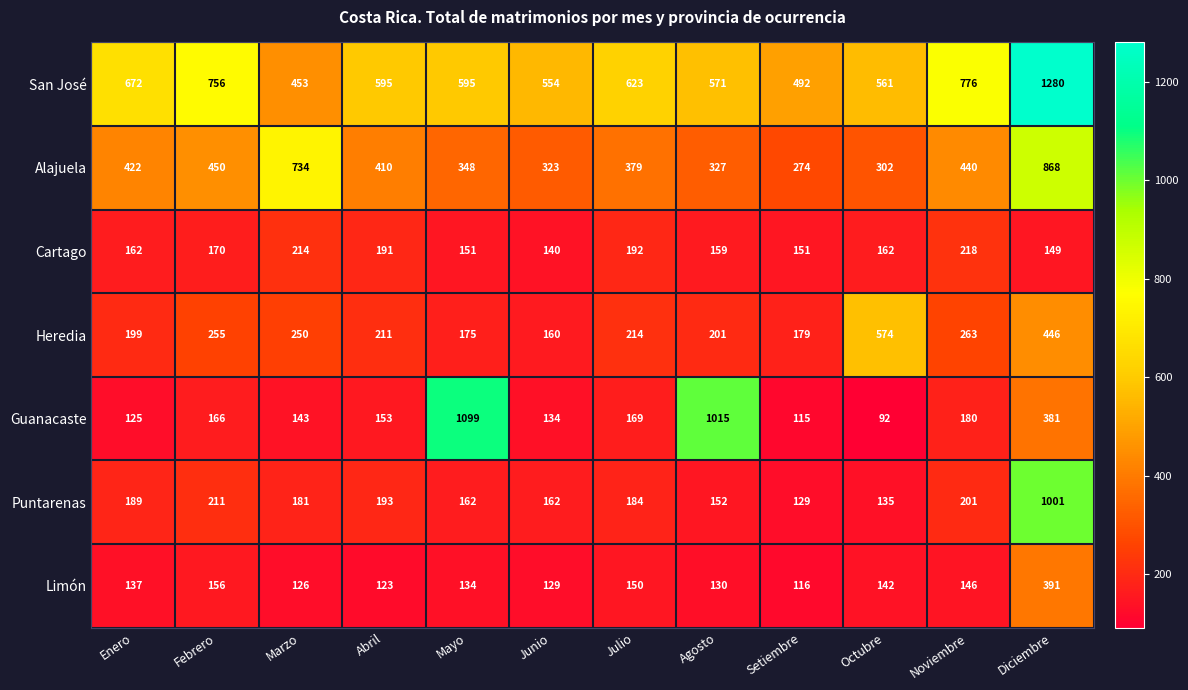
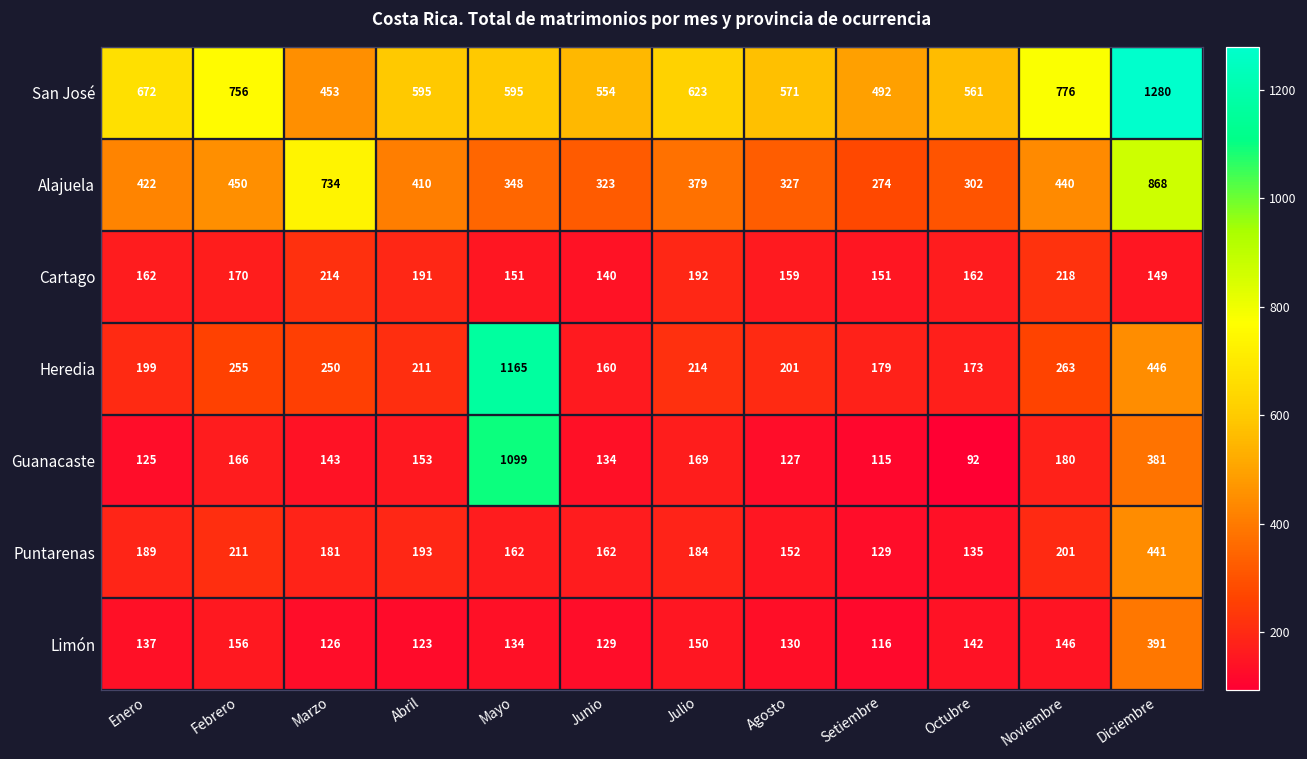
Heredia, Mayo: 175 -> 1165
Heredia, Octubre: 574 -> 173
Guanacaste, Agosto: 1015 -> 127
Puntarenas, Diciembre: 1001 -> 441
